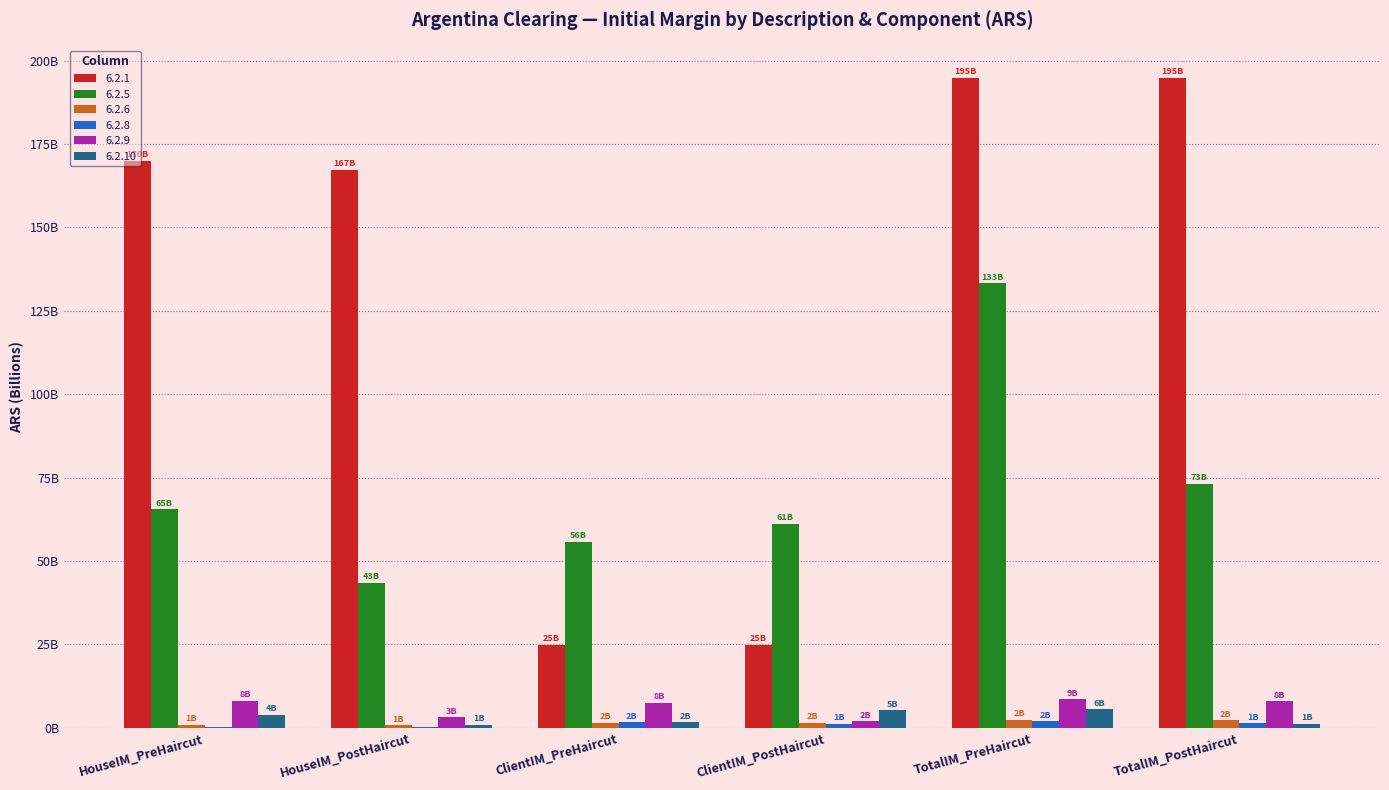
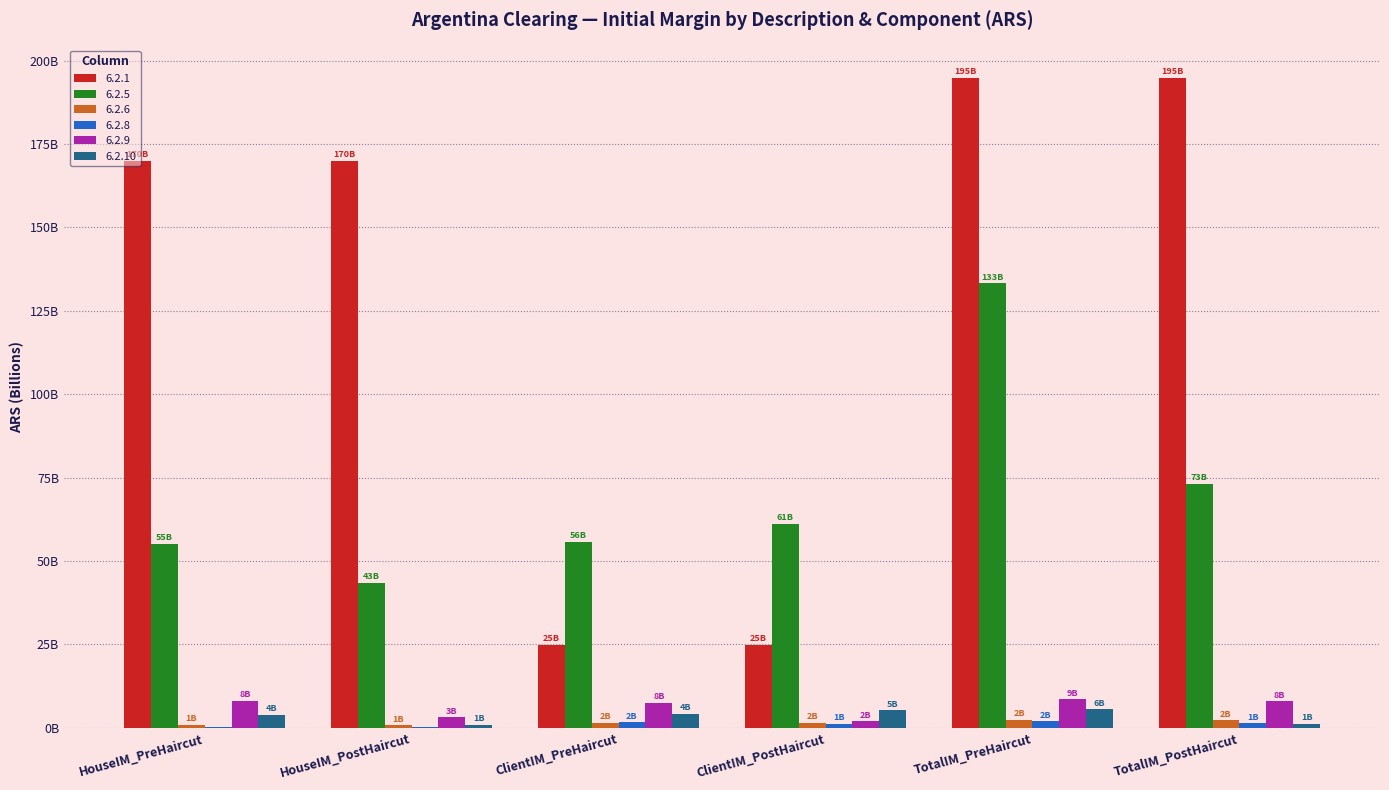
6.2.5, HouseIM_PreHaircut: 65B -> 55B
6.2.1, HouseIM_PostHaircut: 167B -> 170B
6.2.10, ClientIM_PreHaircut: 2B -> 4B
